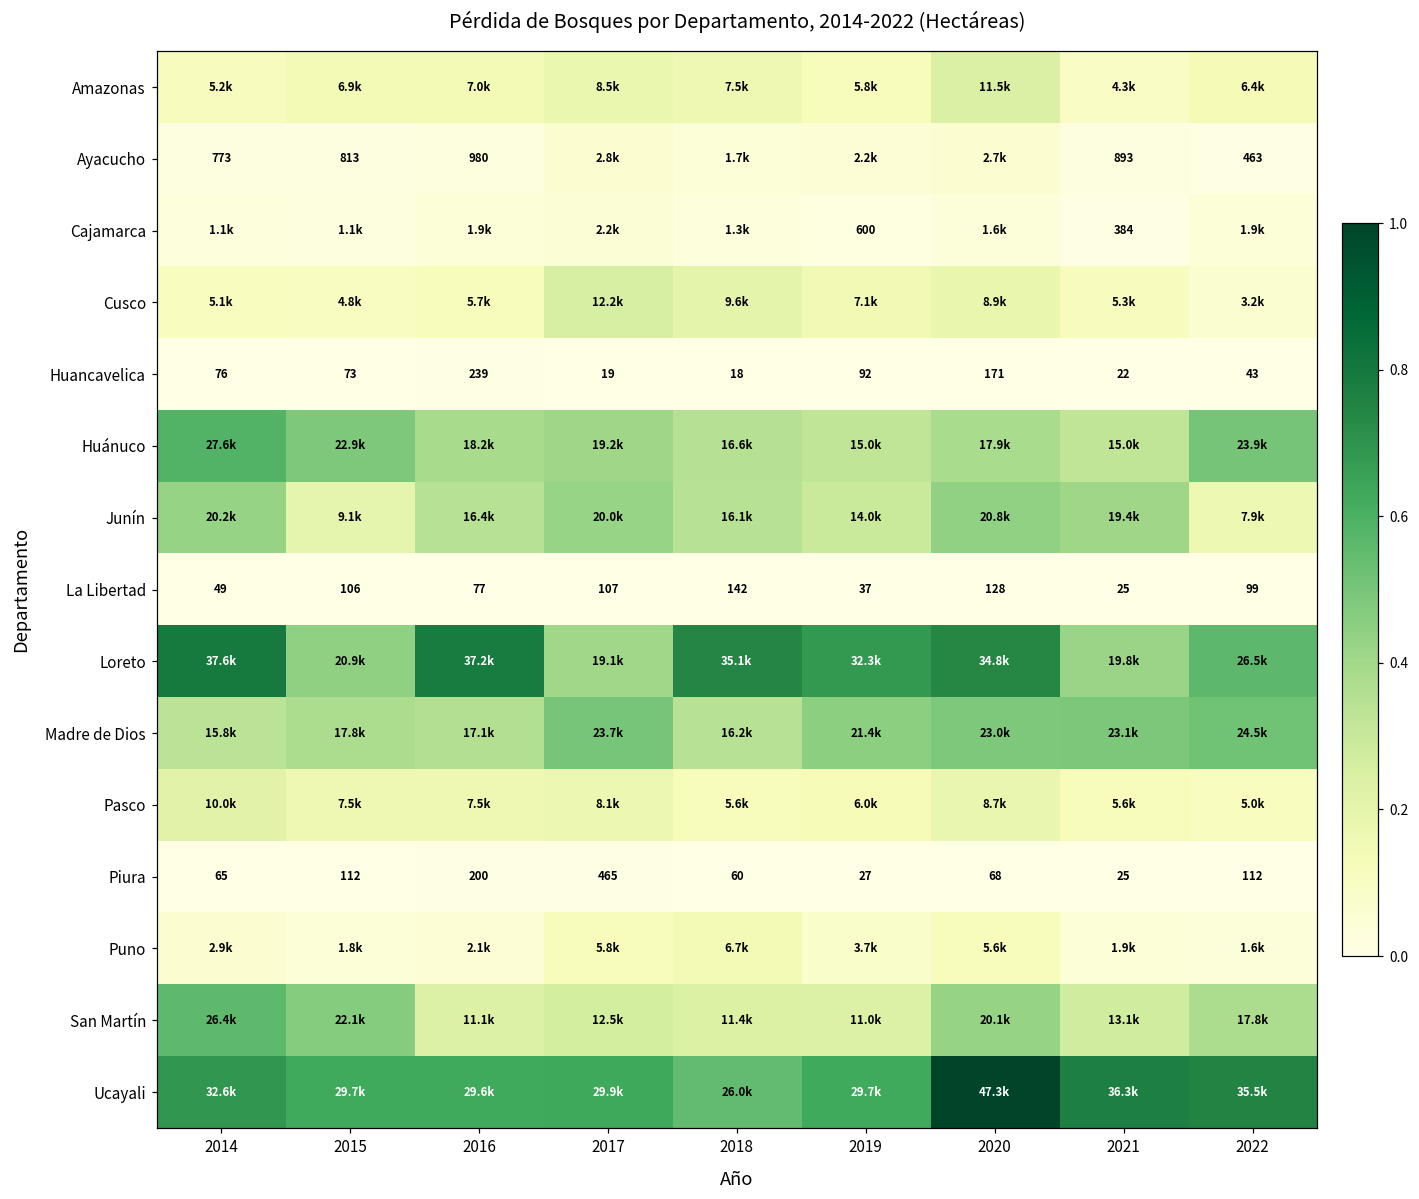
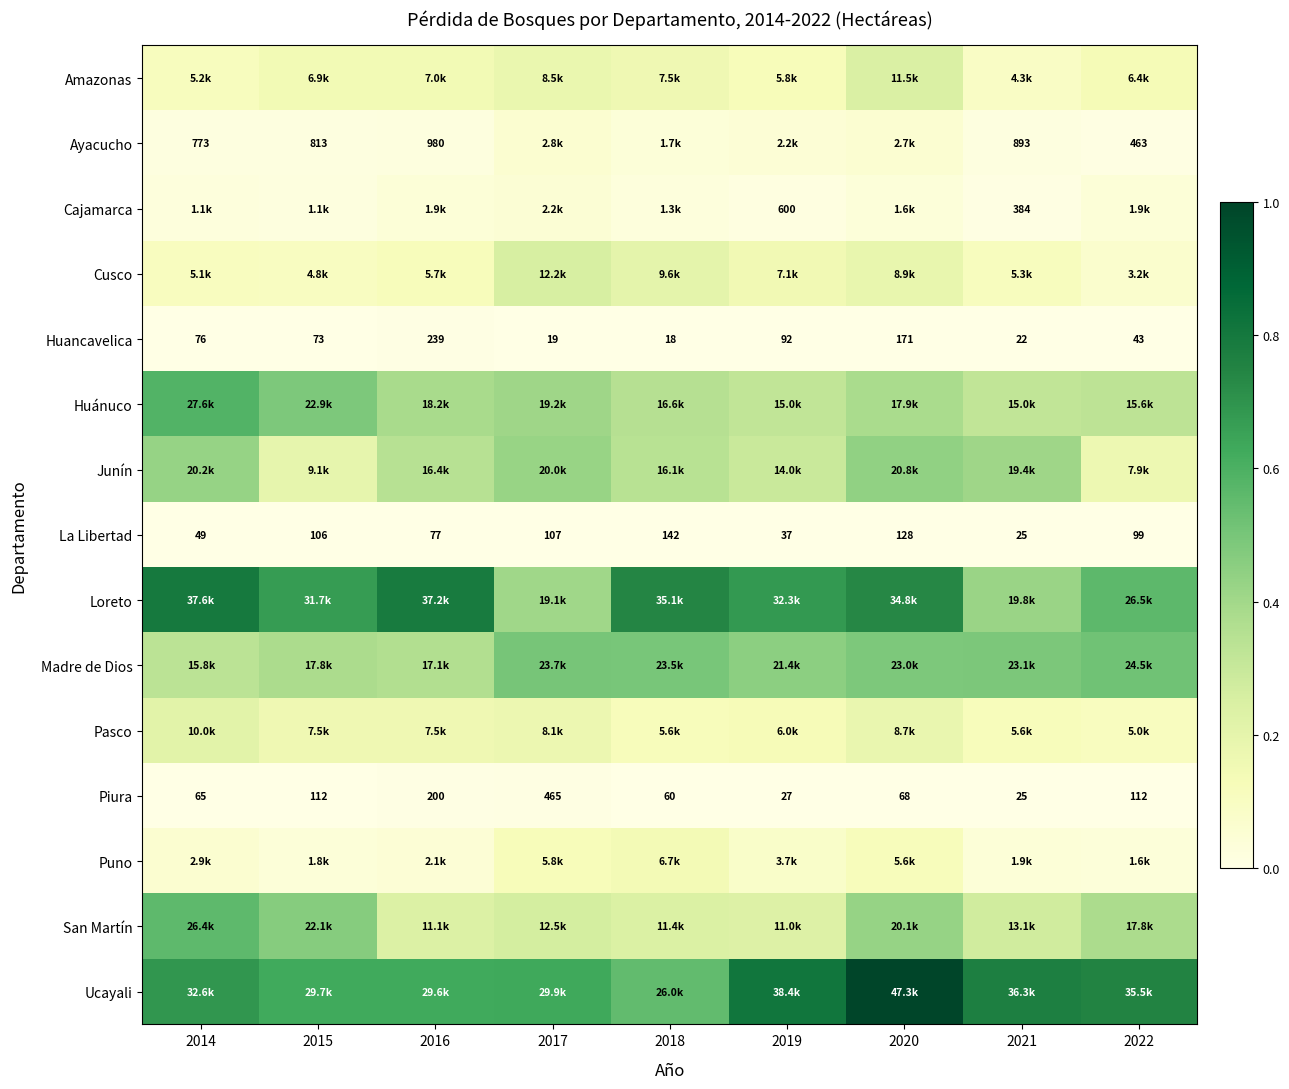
Huánuco, 2022: 23.9k -> 15.6k
Loreto, 2015: 20.9k -> 31.7k
Madre de Dios, 2018: 16.2k -> 23.5k
Ucayali, 2019: 29.7k -> 38.4k
